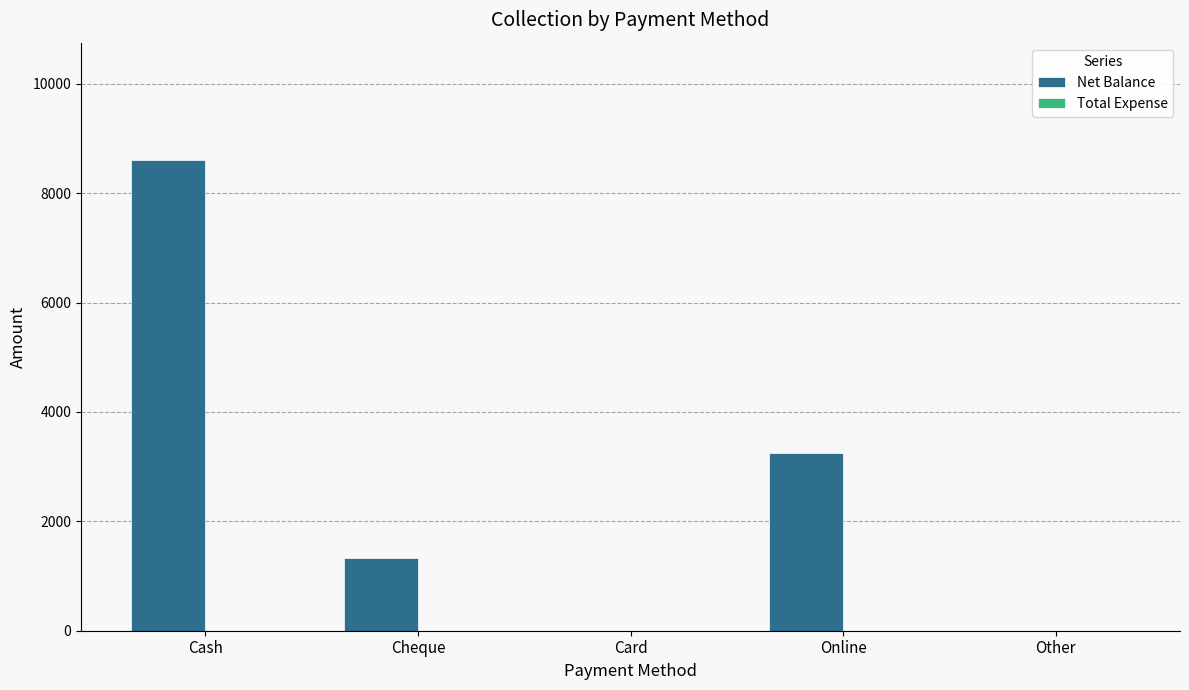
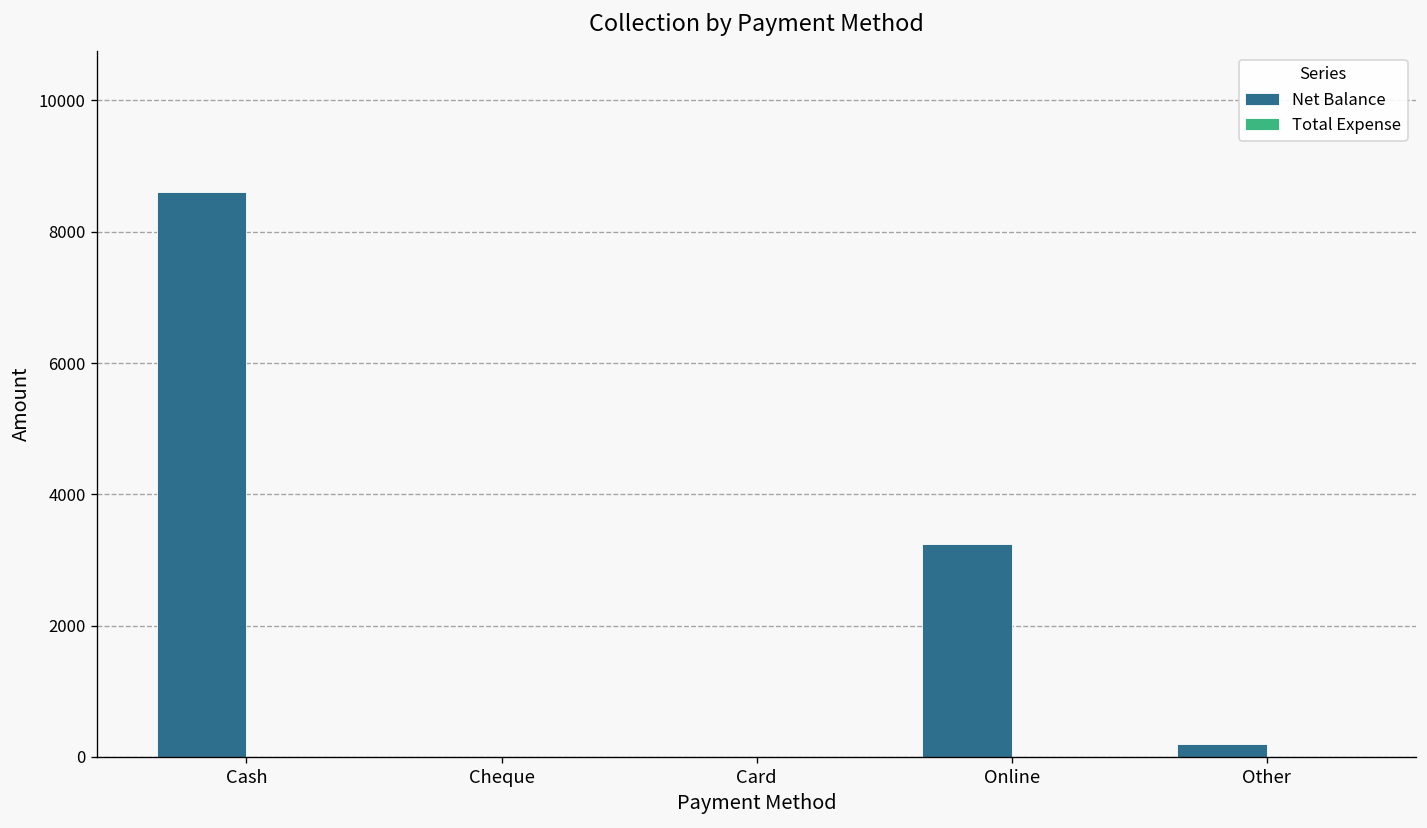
Net Balance, Cheque: 1300 -> 0
Net Balance, Other: 0 -> 200
